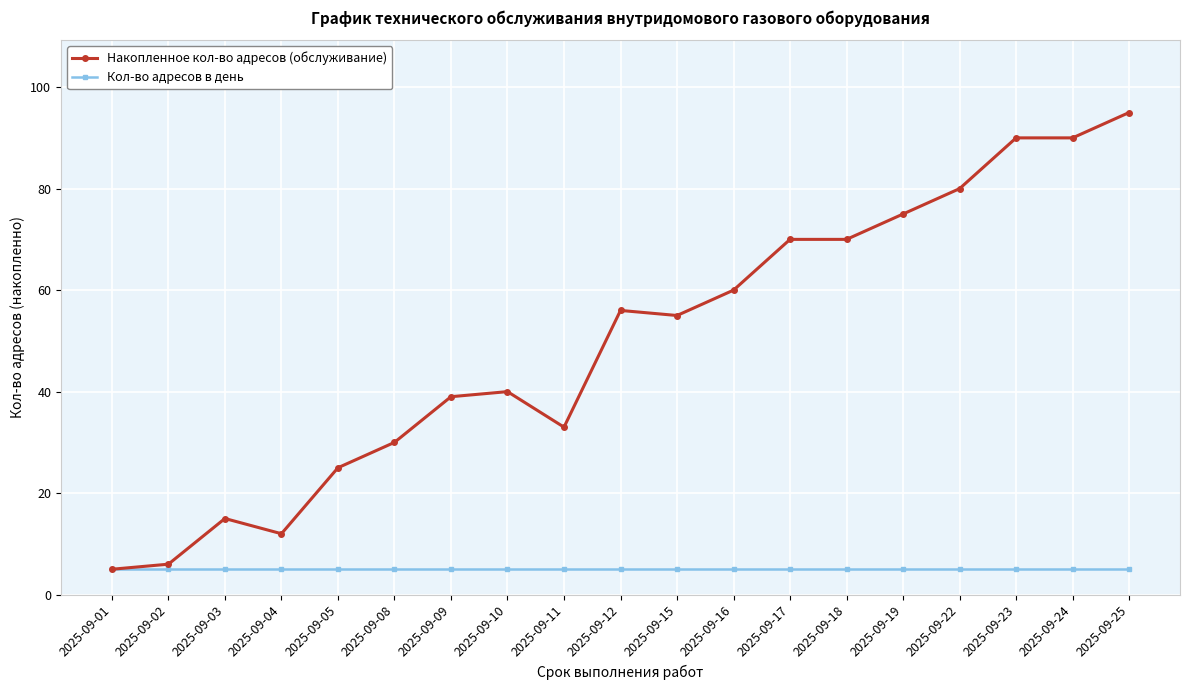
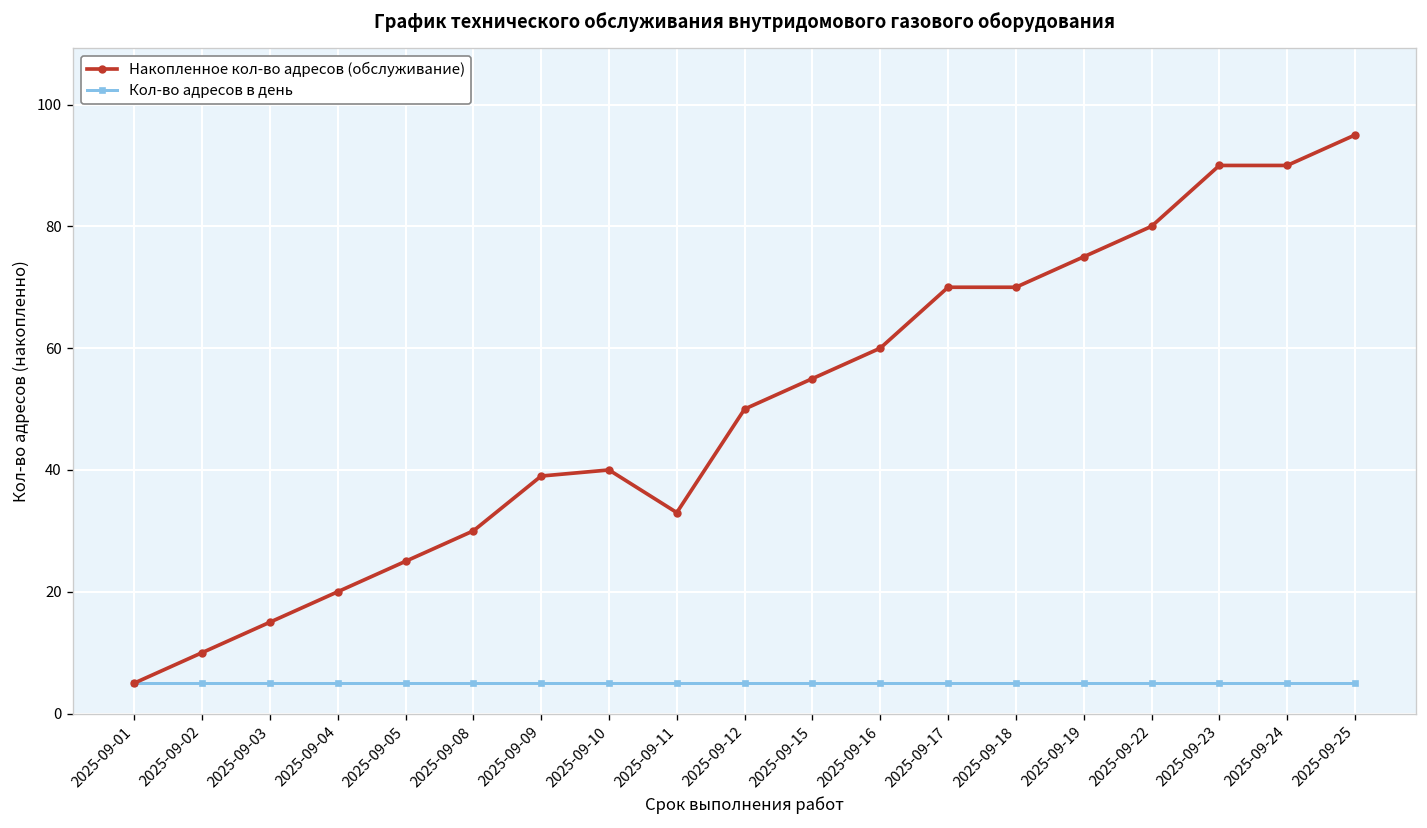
Накопленное кол-во адресов (обслуживание), 2025-09-02: 6 -> 10
Накопленное кол-во адресов (обслуживание), 2025-09-04: 12 -> 20
Накопленное кол-во адресов (обслуживание), 2025-09-12: 56 -> 50
